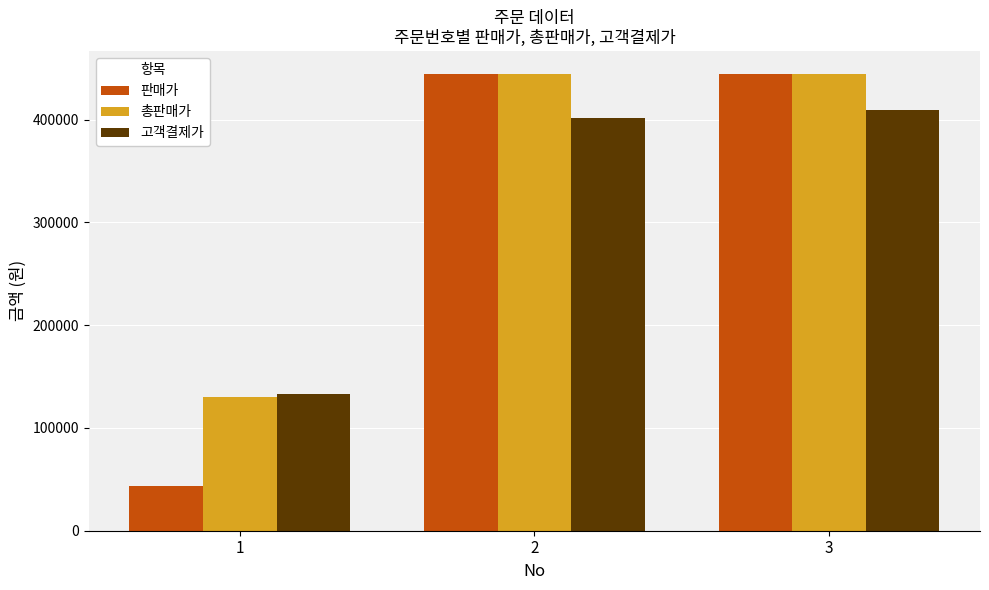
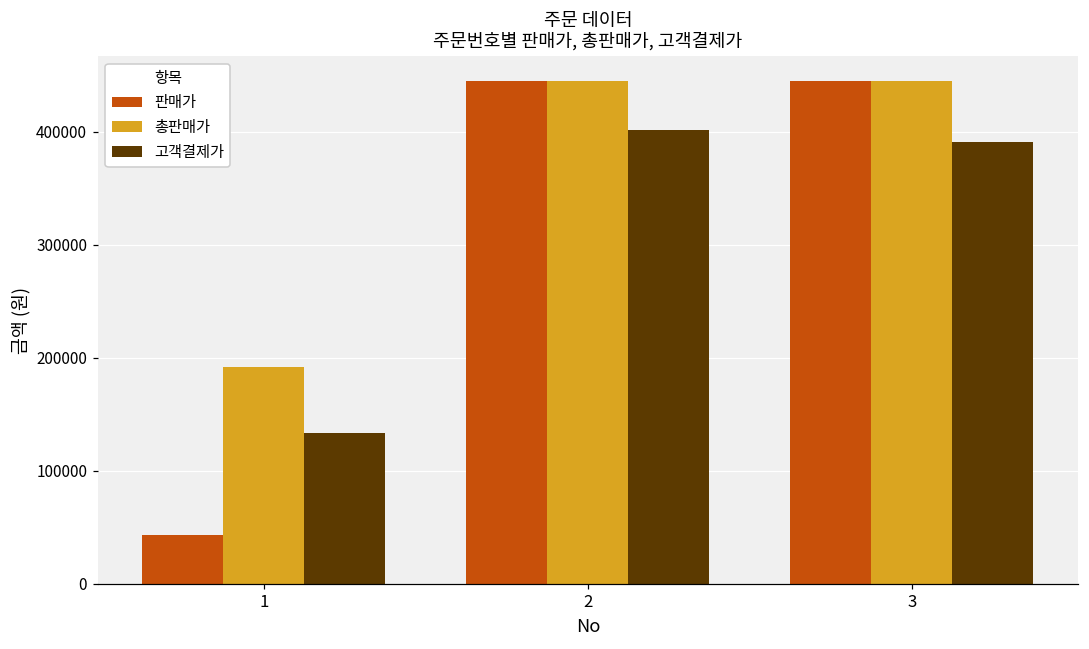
총판매가, 1: 131000 -> 192000
고객결제가, 3: 409000 -> 391000
